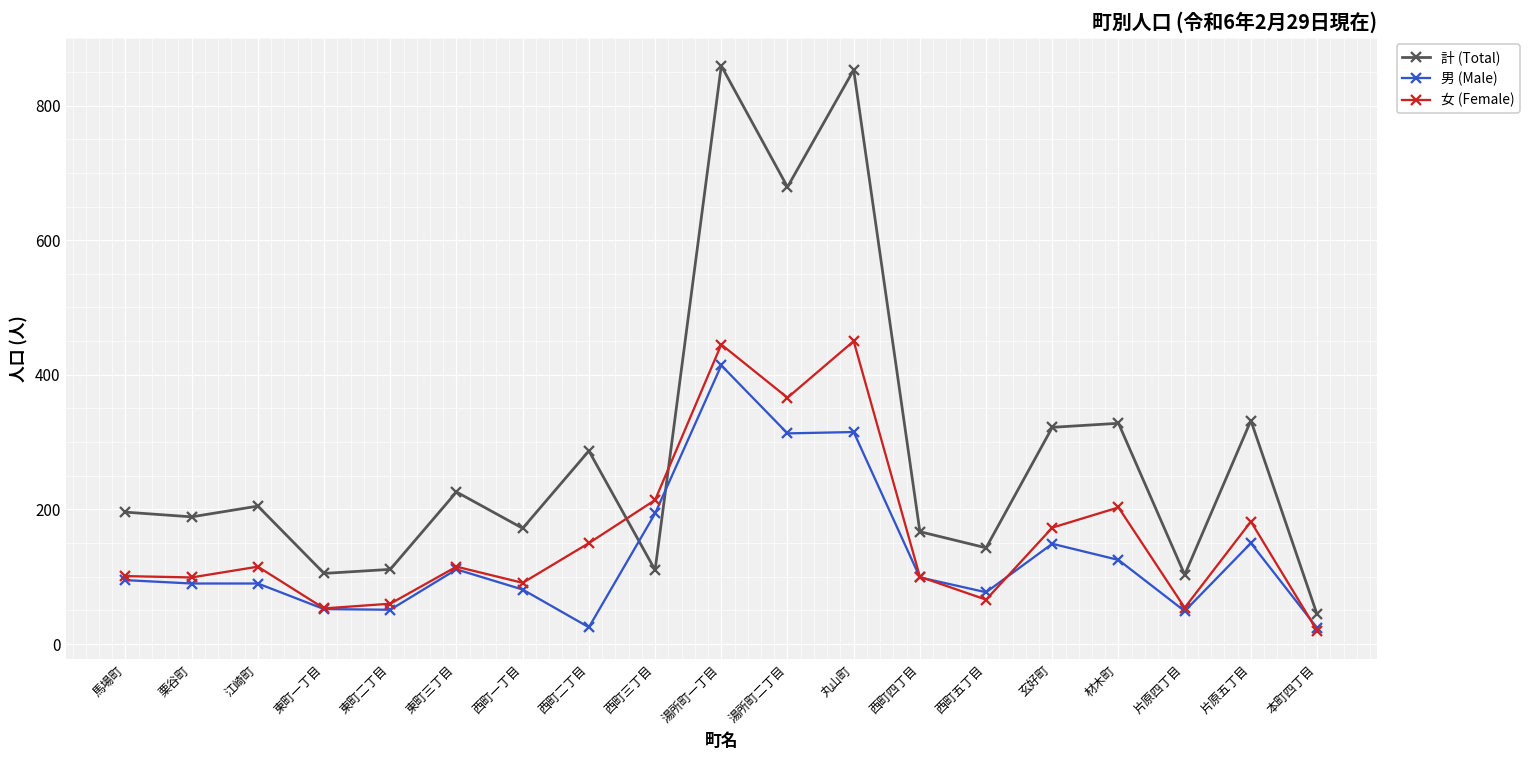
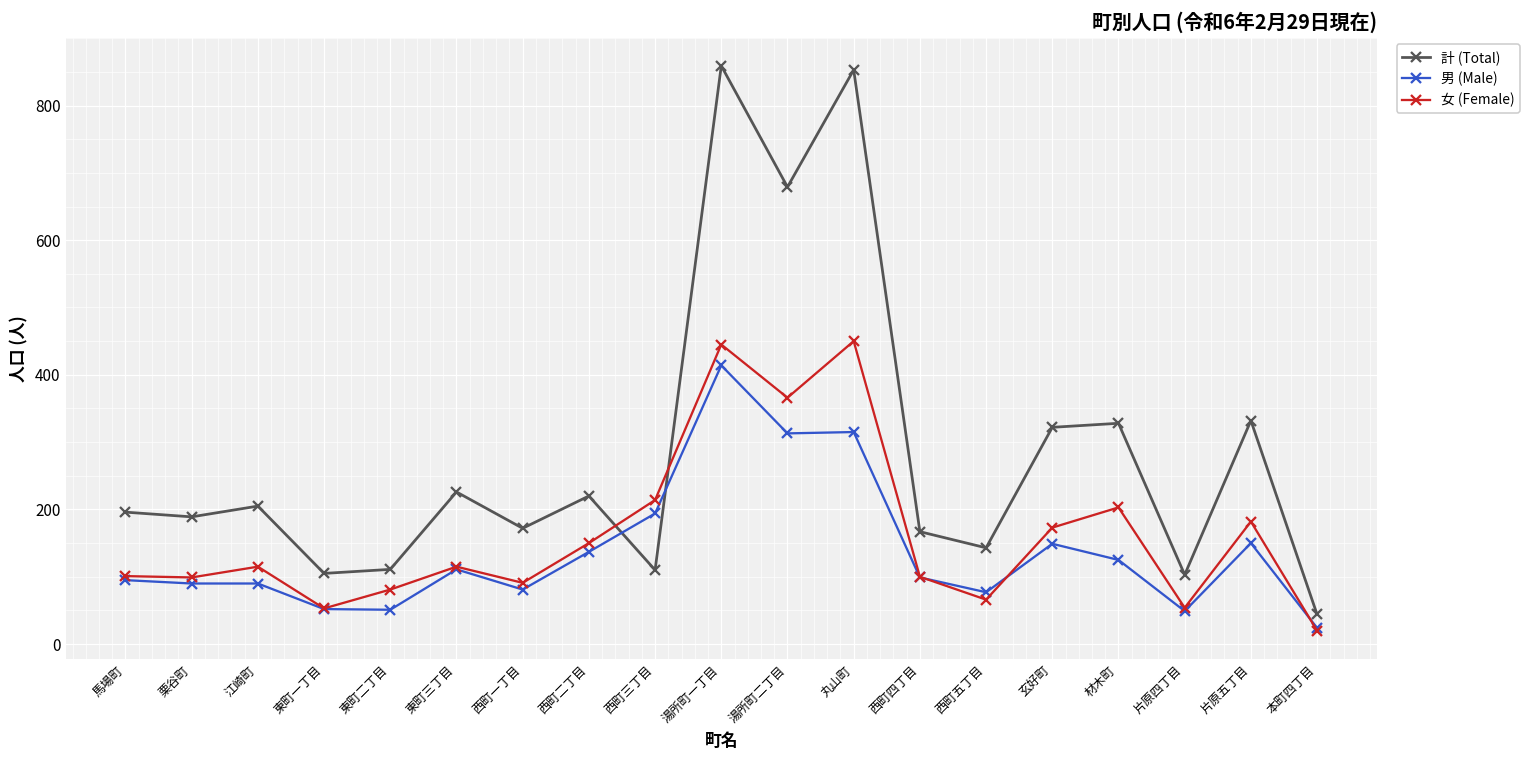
女 (Female), 東町二丁目: 60 -> 80
計 (Total), 西町二丁目: 290 -> 220
男 (Male), 西町二丁目: 30 -> 140
